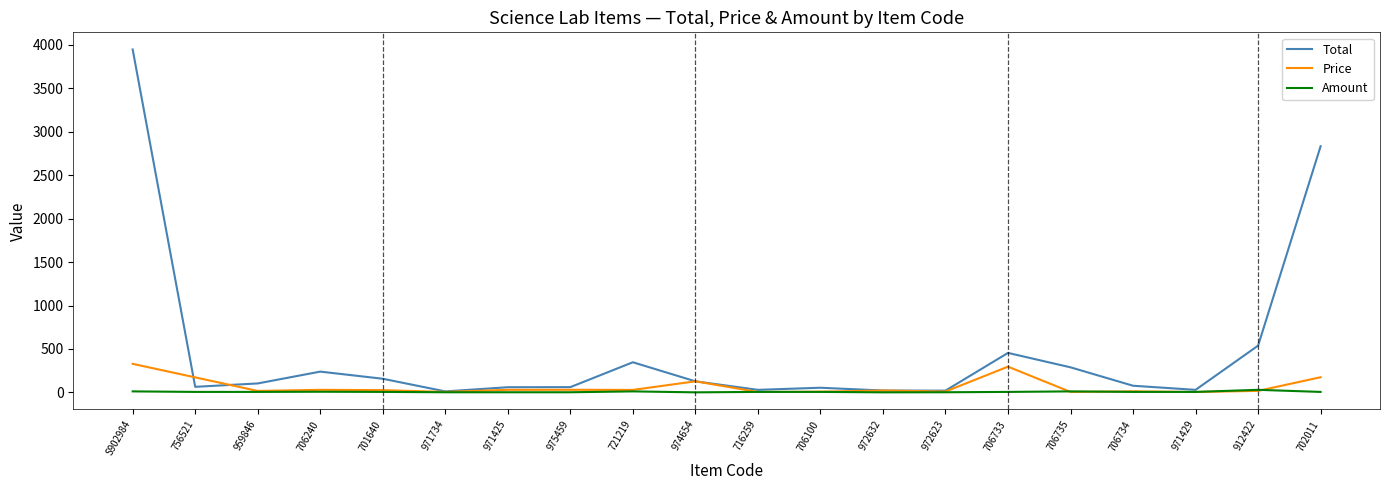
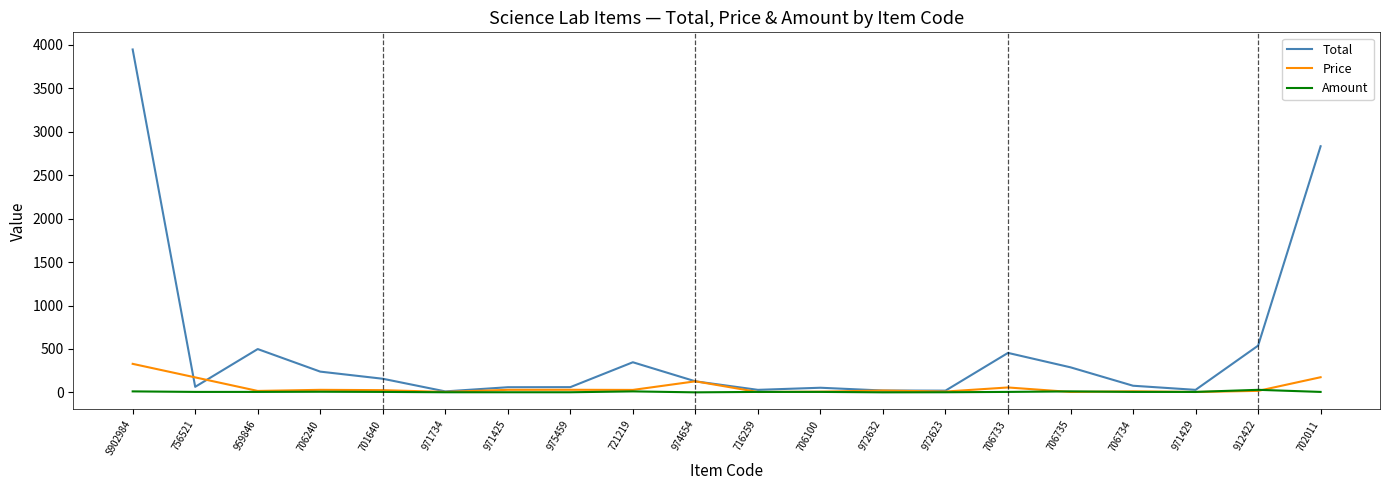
Total, 959846: 100 -> 500
Price, 706733: 300 -> 100
